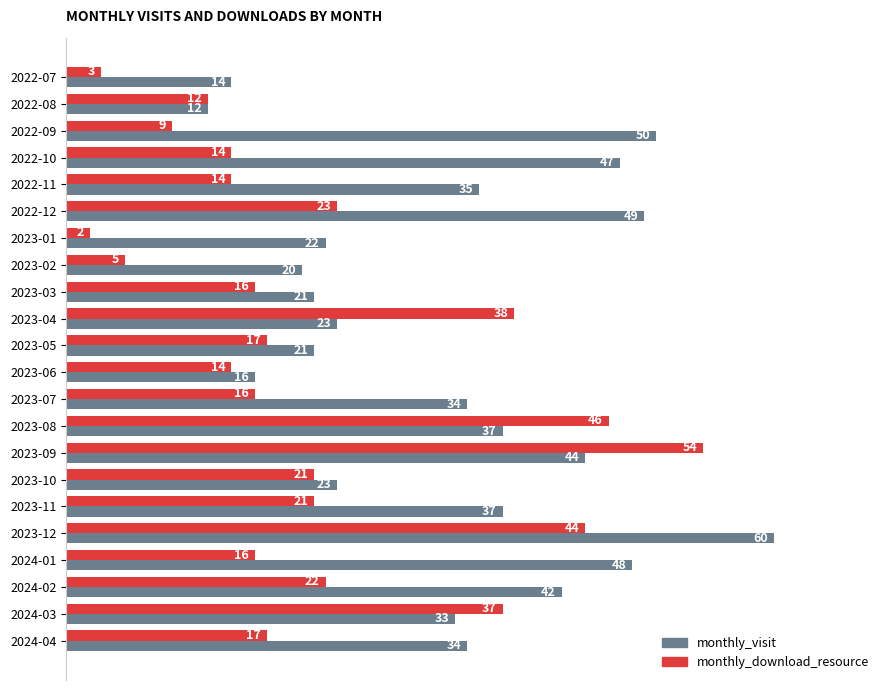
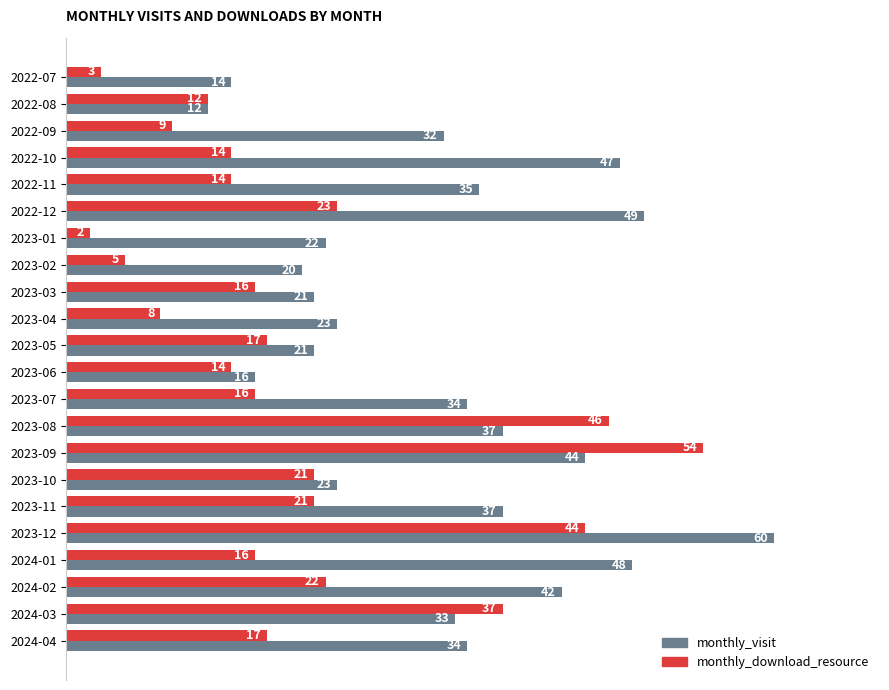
monthly_visit, 2022-09: 50 -> 32
monthly_download_resource, 2023-04: 38 -> 8
